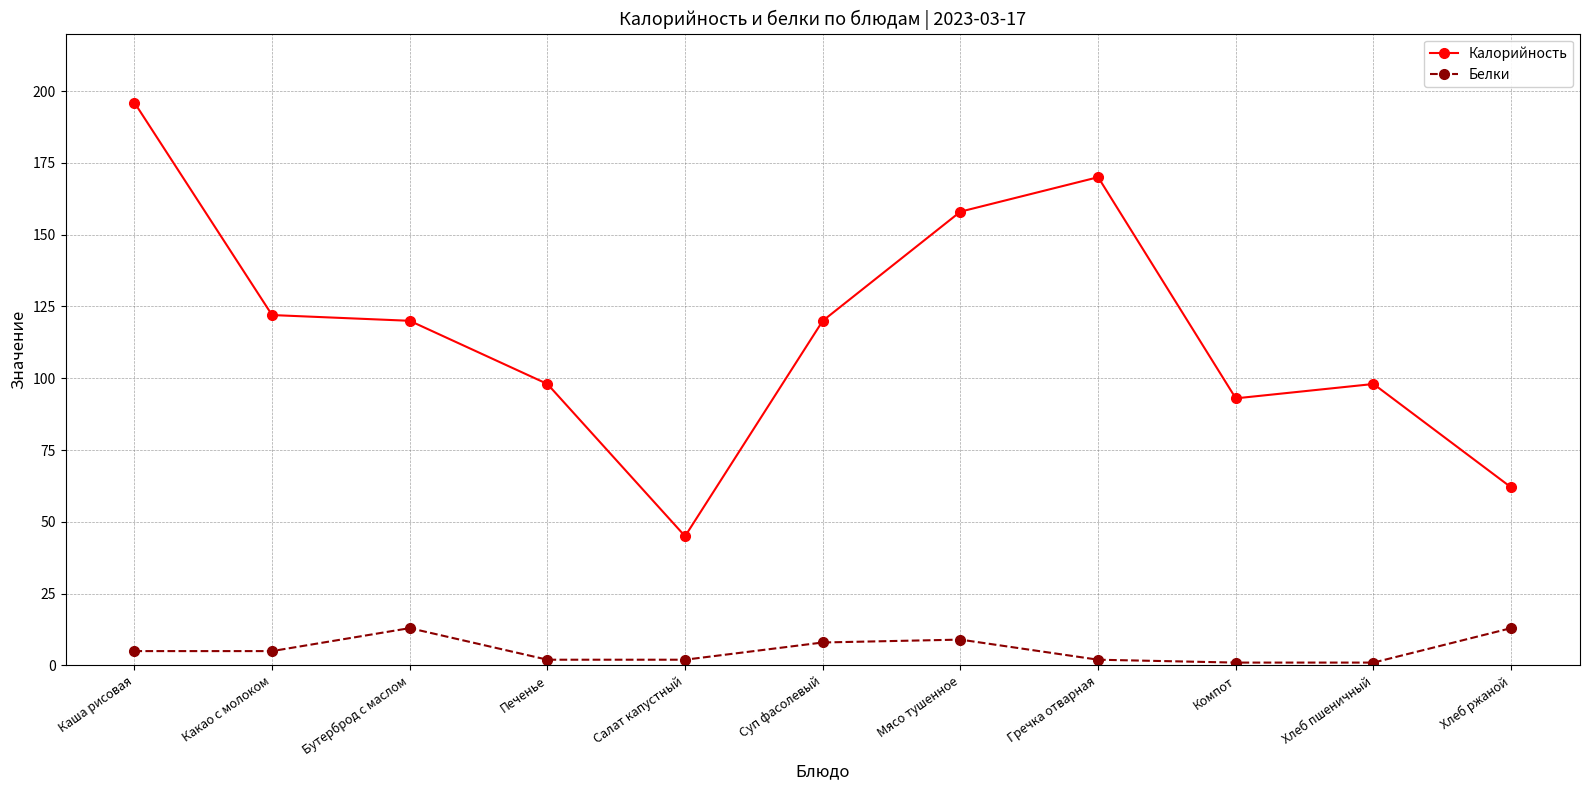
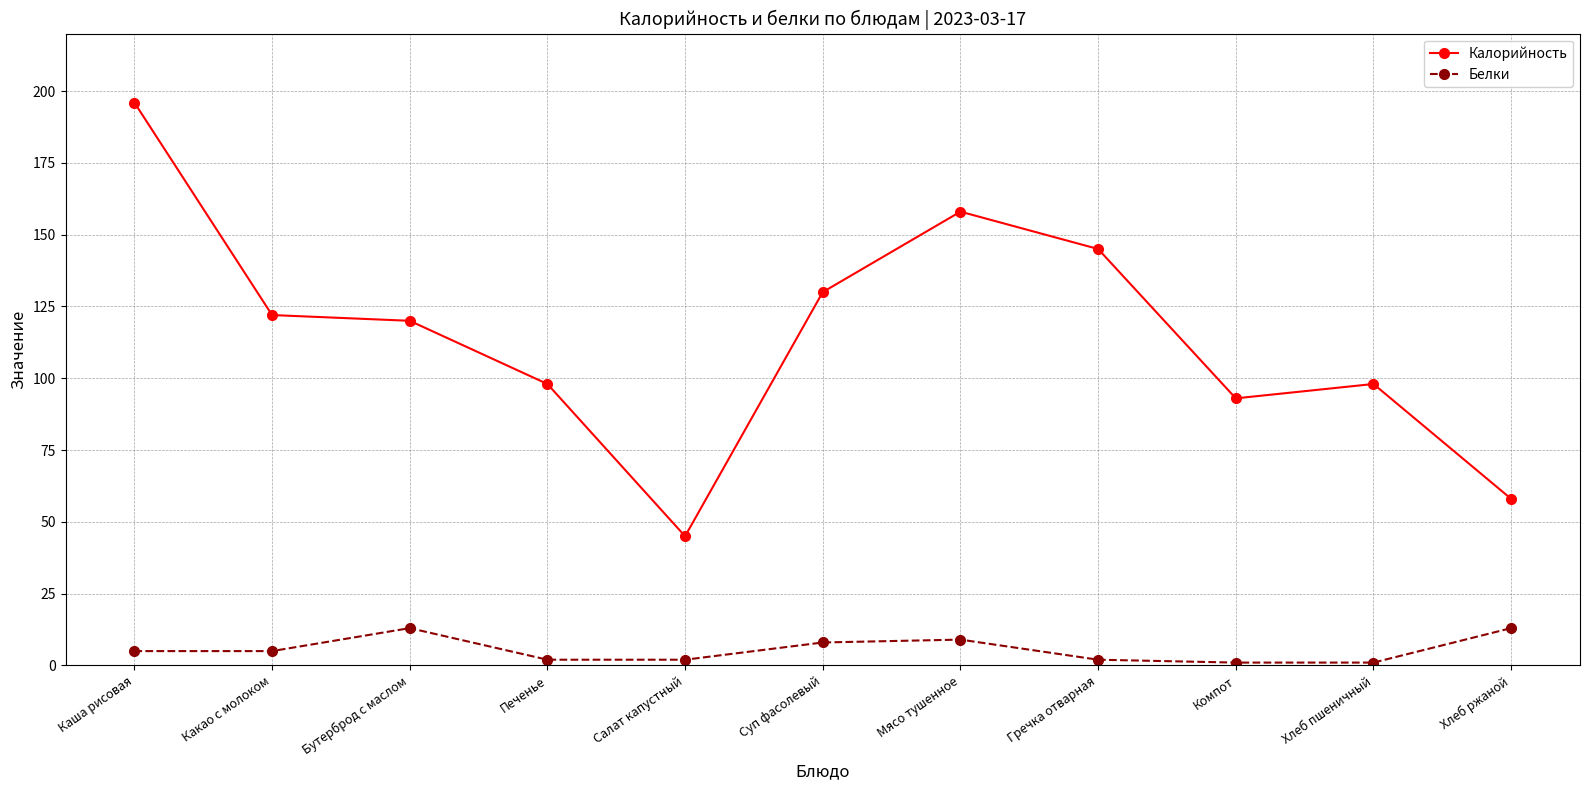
Калорийность, Суп фасолевый: 120 -> 130
Калорийность, Гречка отварная: 170 -> 145
Калорийность, Хлеб ржаной: 62 -> 58
